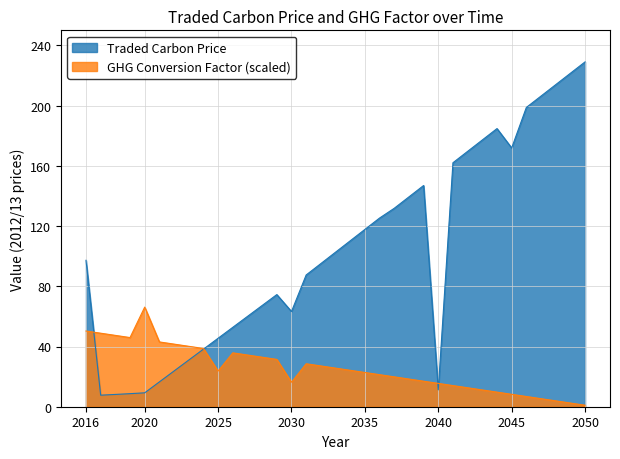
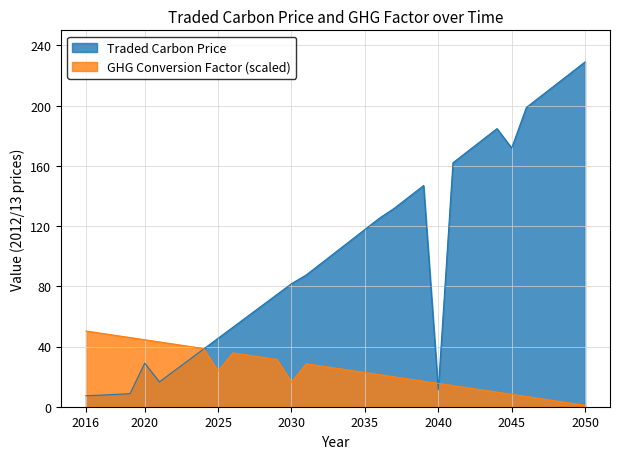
Traded Carbon Price, 2016: 97 -> 7
Traded Carbon Price, 2020: 9 -> 29
GHG Conversion Factor (scaled), 2020: 66 -> 44
Traded Carbon Price, 2030: 63 -> 82
